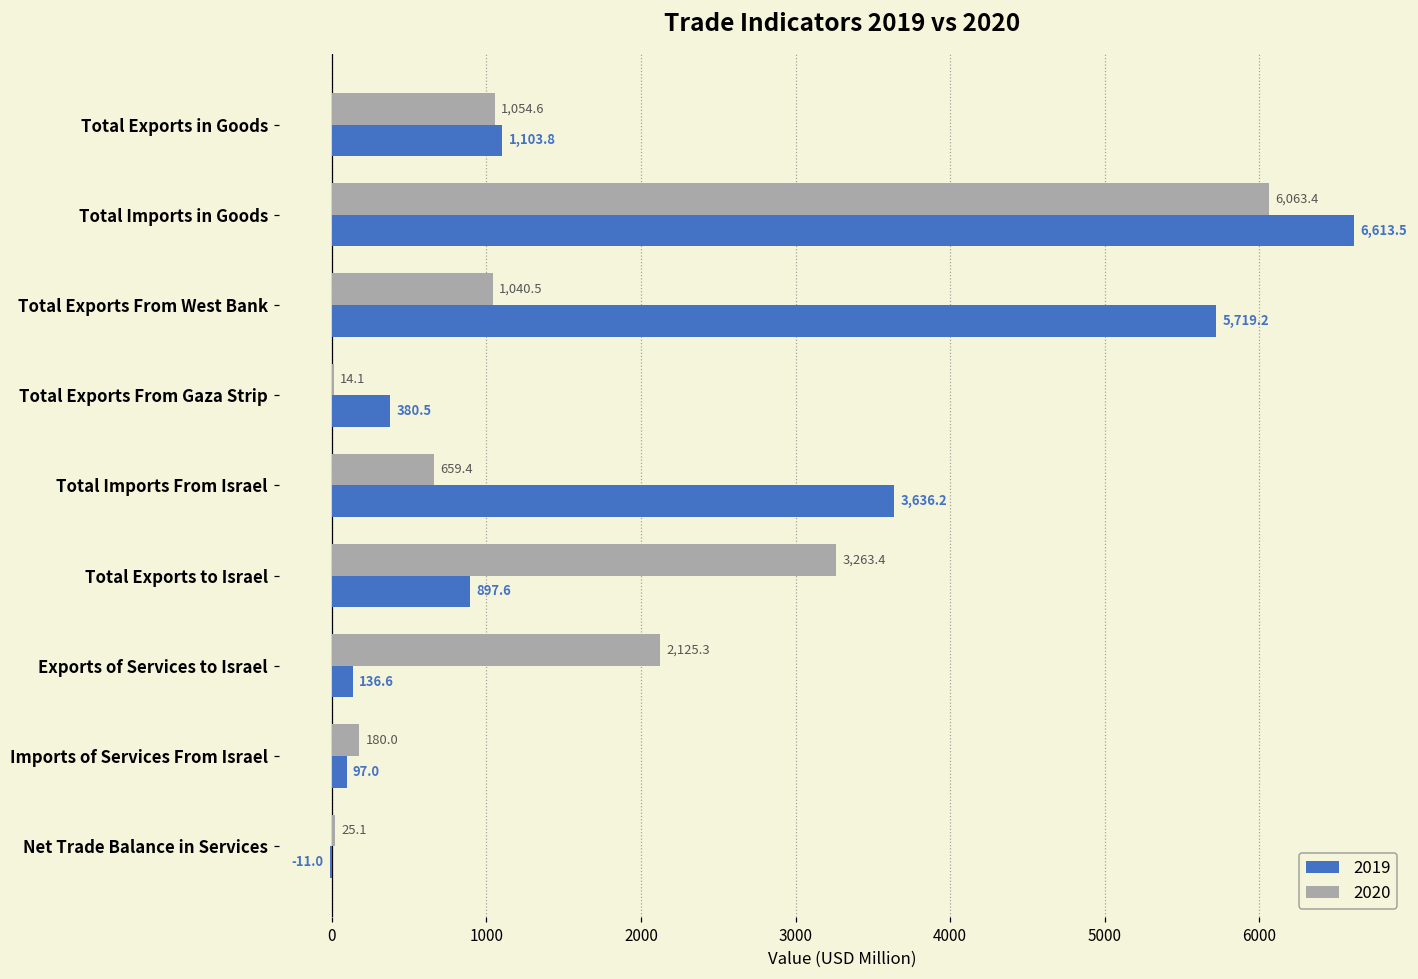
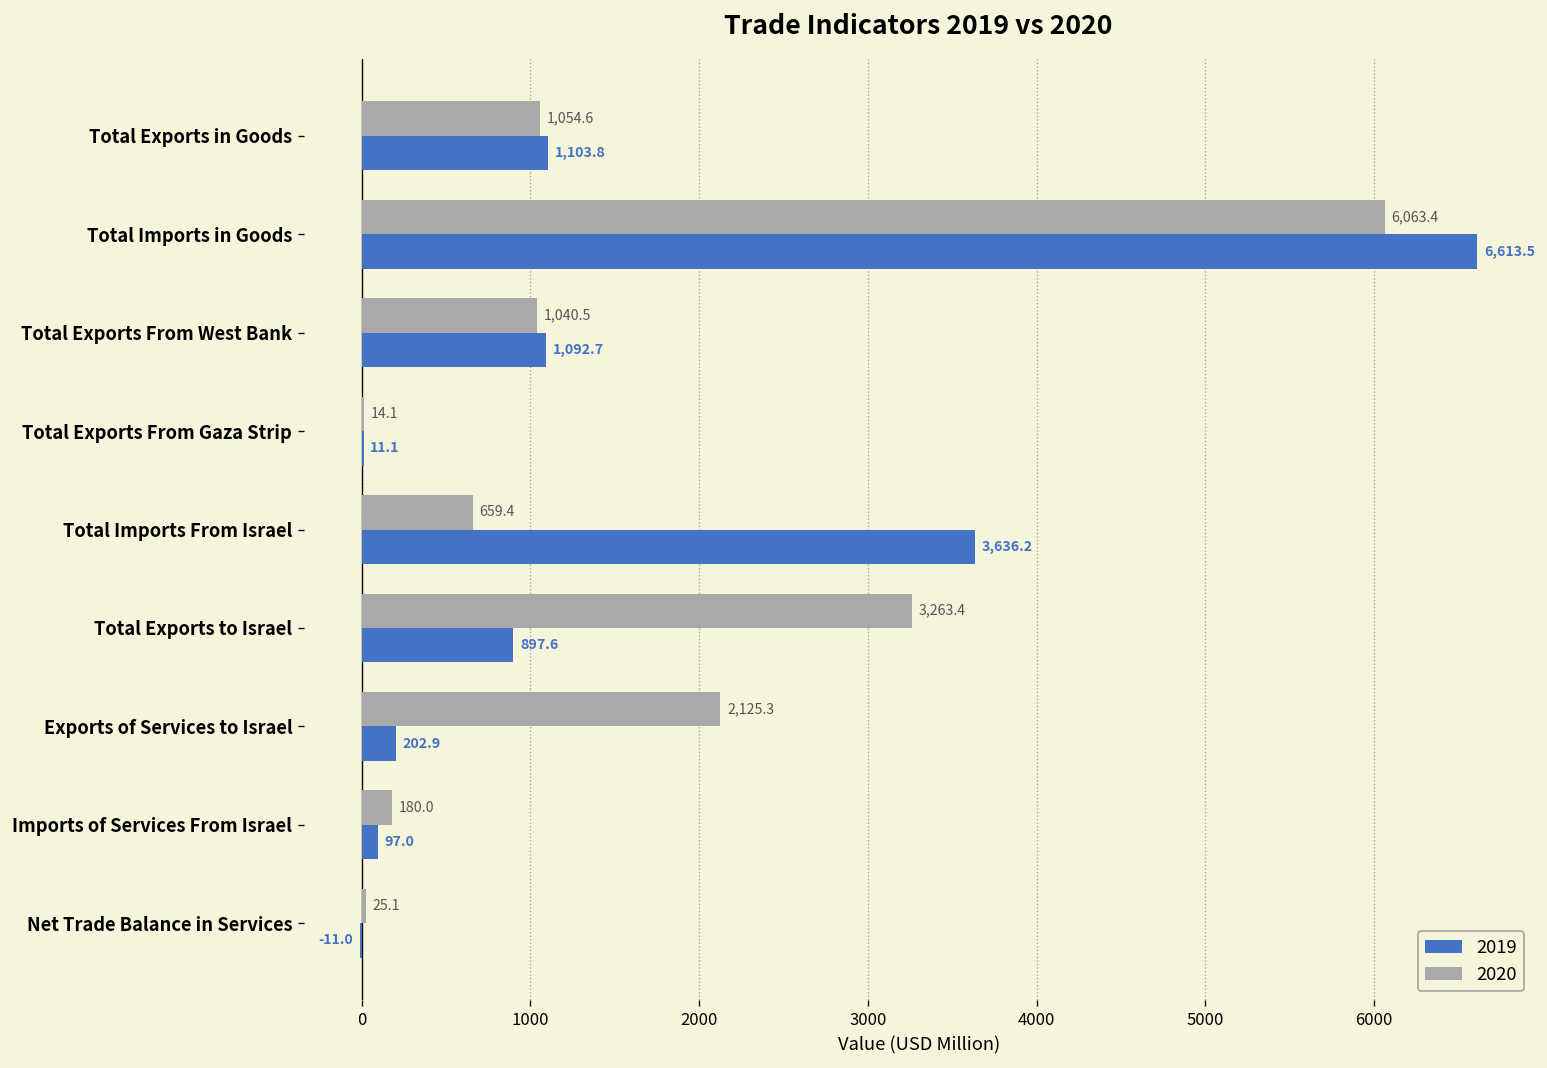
2019, Total Exports From West Bank: 5,719.2 -> 1,092.7
2019, Total Exports From Gaza Strip: 380.5 -> 11.1
2019, Exports of Services to Israel: 136.6 -> 202.9
